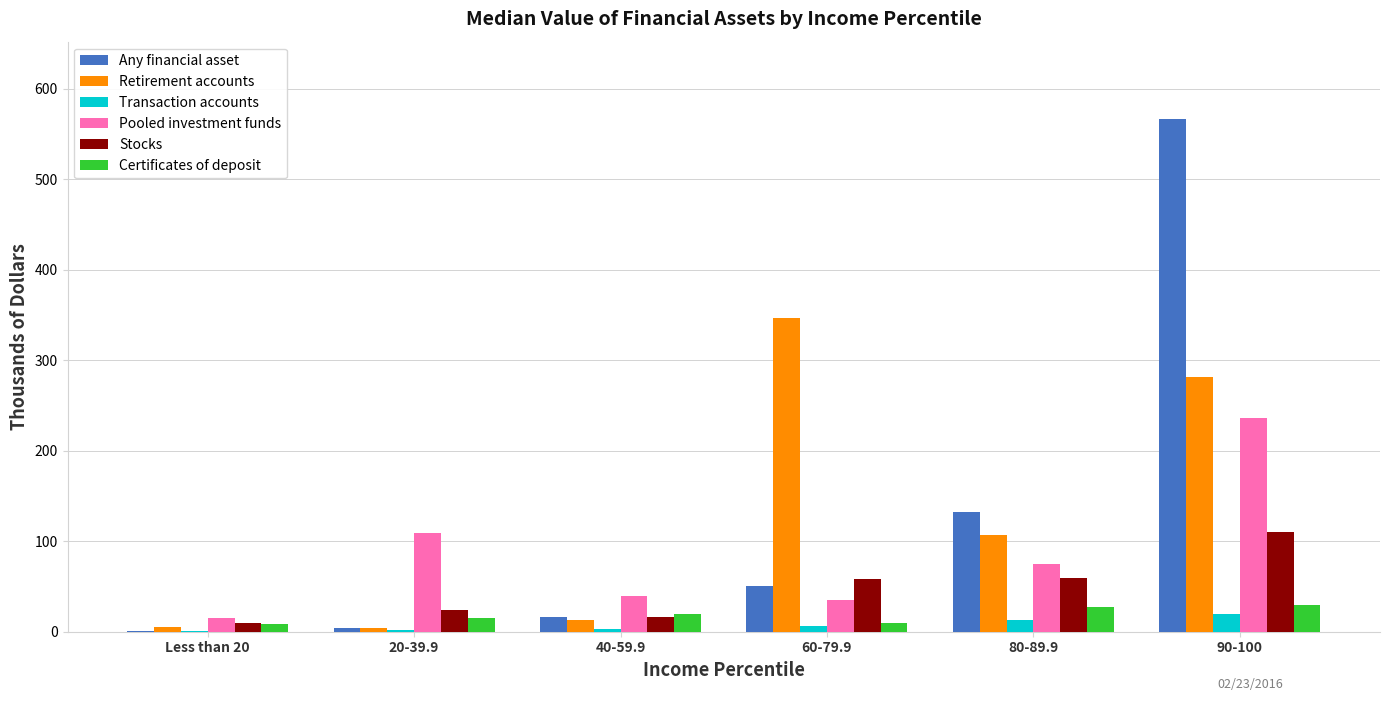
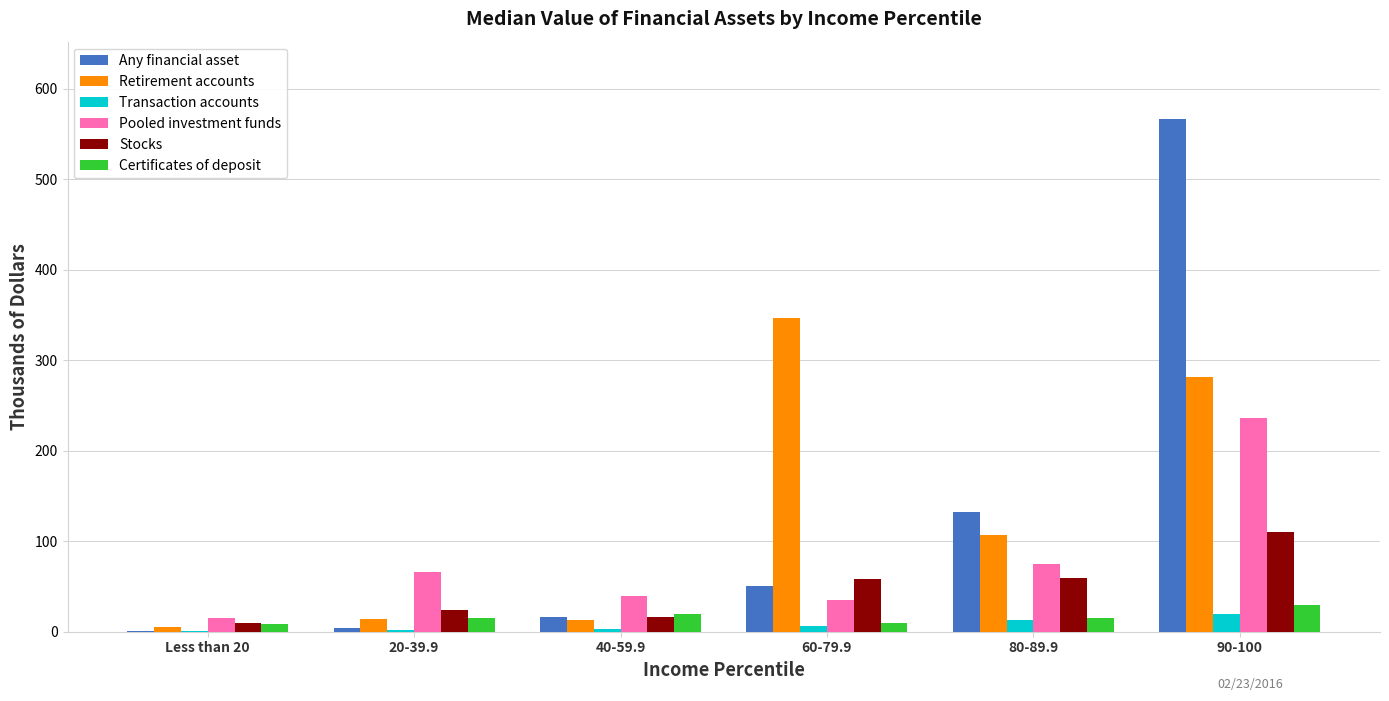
Retirement accounts, 20-39.9: 0 -> 10
Pooled investment funds, 20-39.9: 110 -> 70
Certificates of deposit, 80-89.9: 30 -> 20
